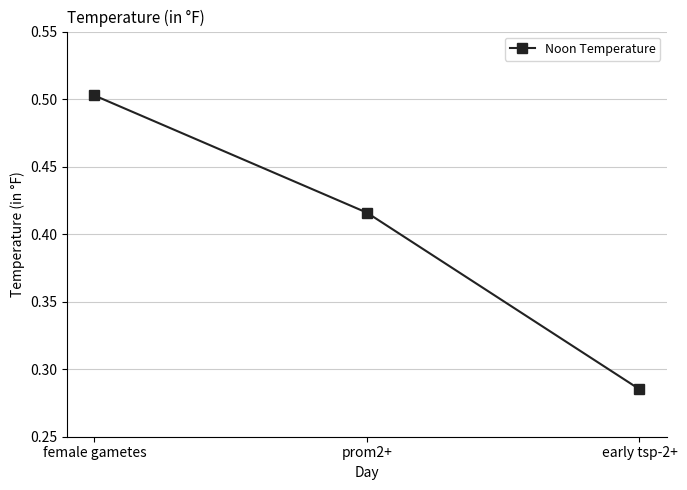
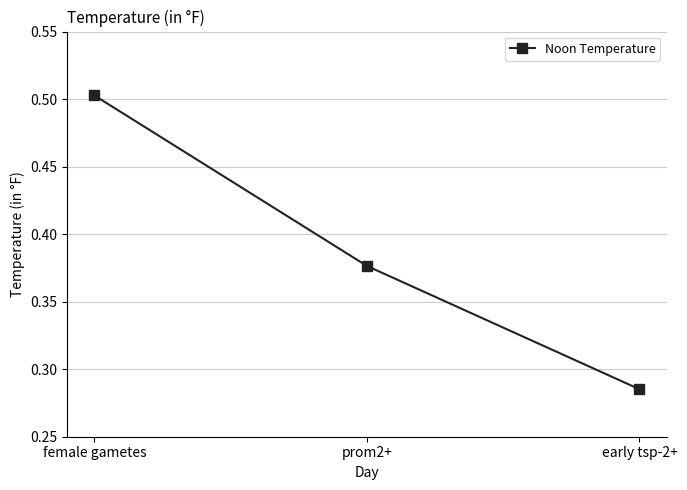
prom2+: 0.416 -> 0.376
